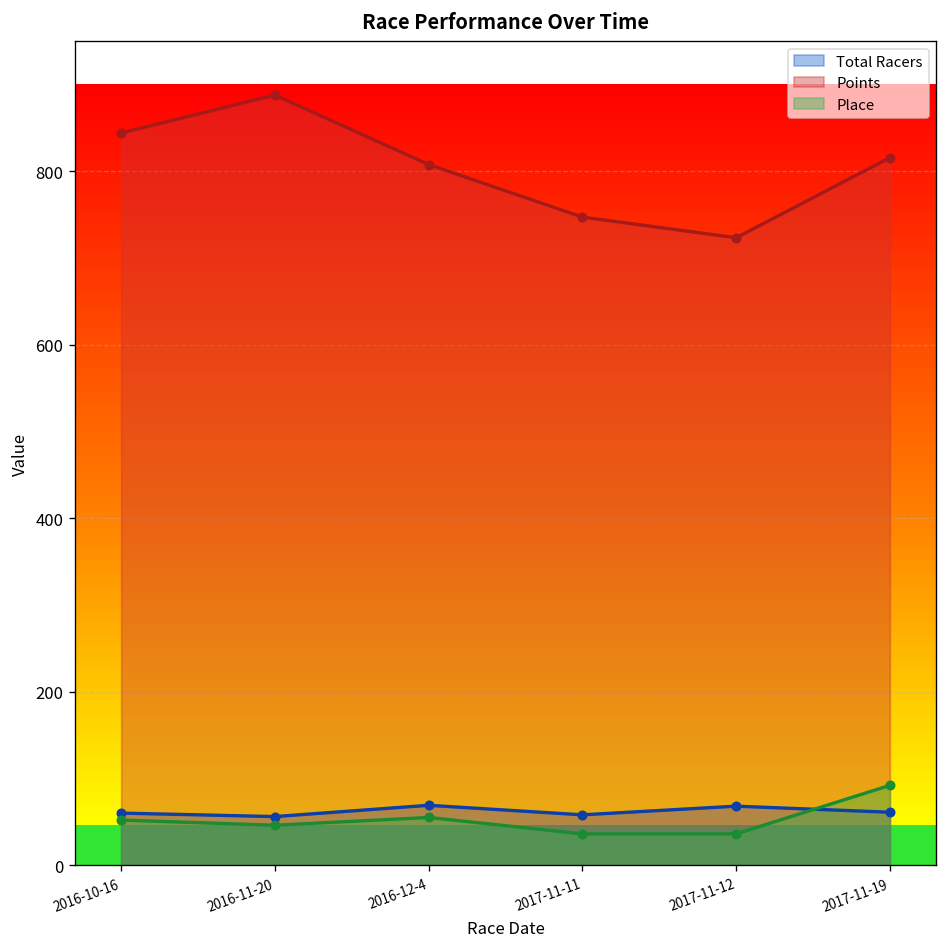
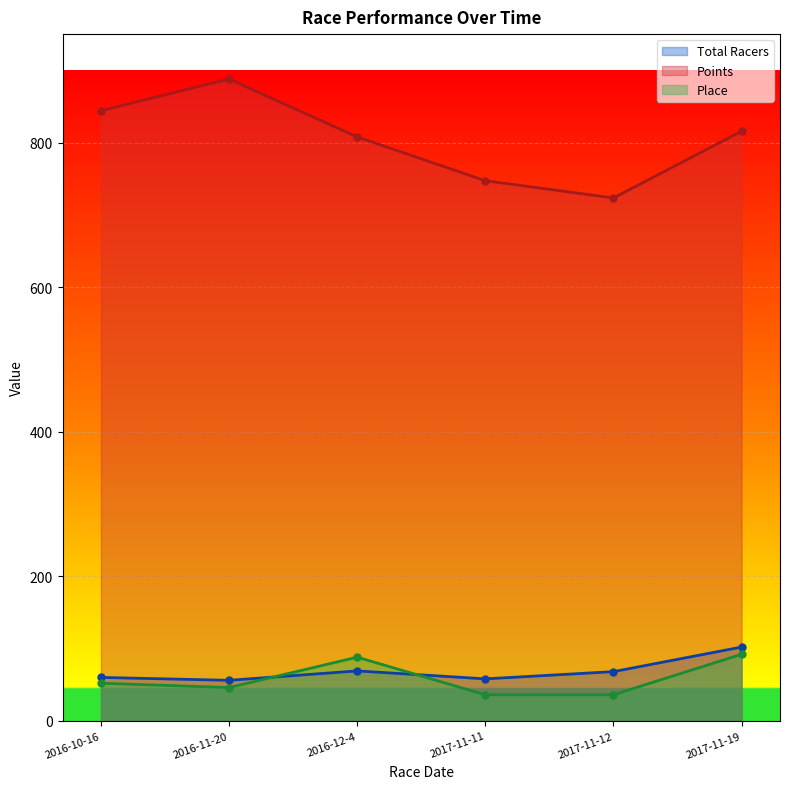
Place, 2016-12-4: 60 -> 90
Total Racers, 2017-11-19: 60 -> 100
